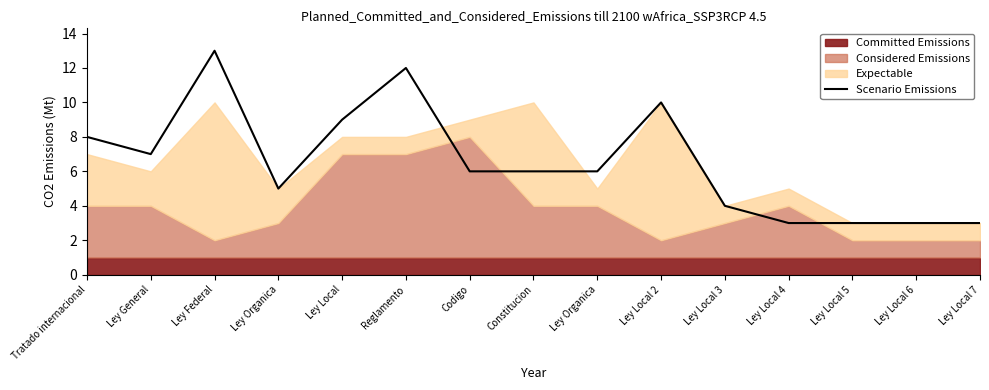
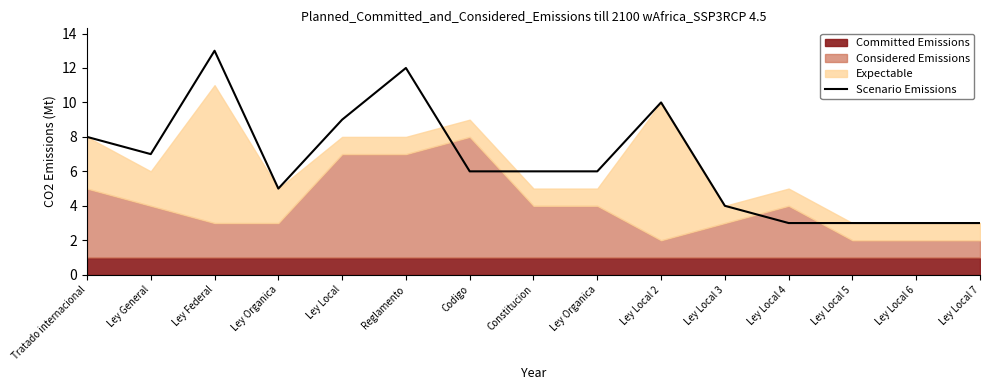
Considered Emissions, Tratado internacional: 3 -> 4
Considered Emissions, Ley Federal: 1 -> 2
Expectable, Constitucion: 6 -> 1
